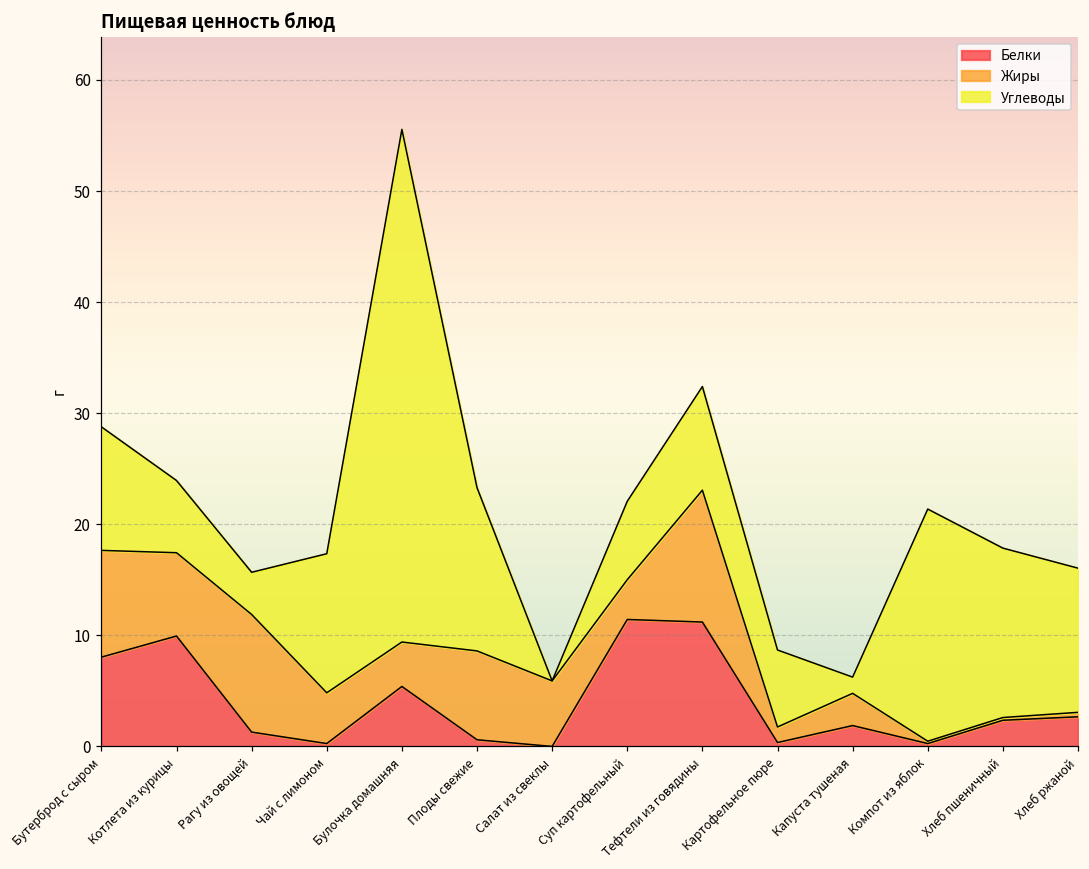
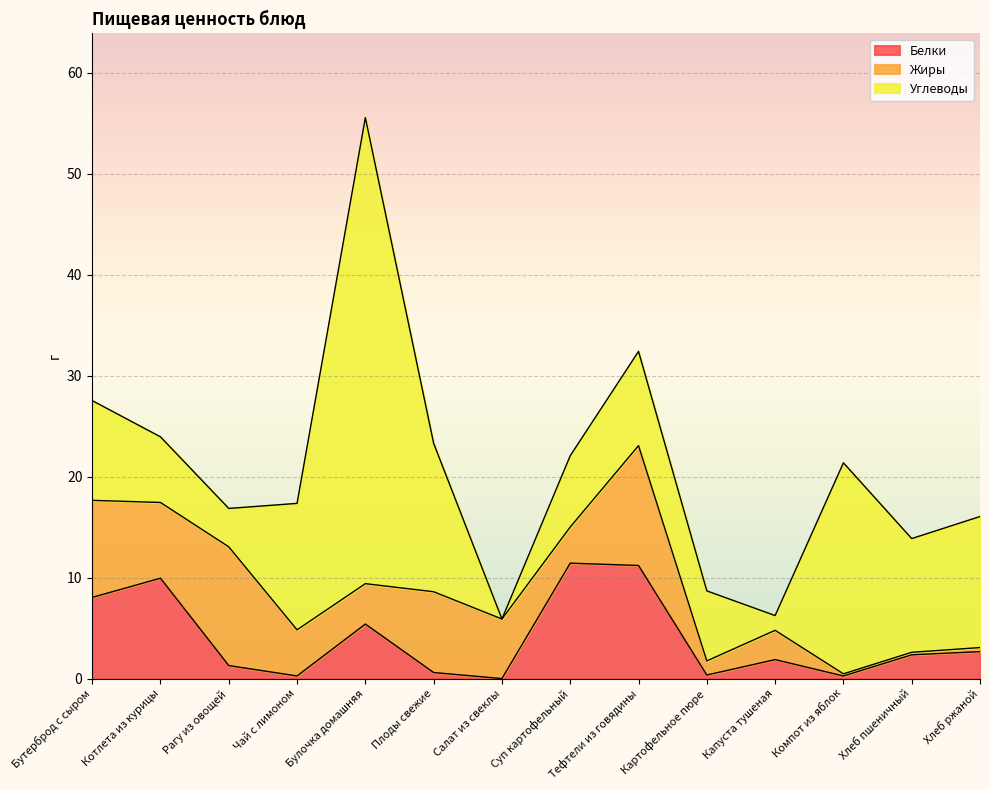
Углеводы, Бутерброд с сыром: 11.1 -> 9.9
Жиры, Рагу из овощей: 10.6 -> 11.8
Углеводы, Хлеб пшеничный: 15.3 -> 11.3
